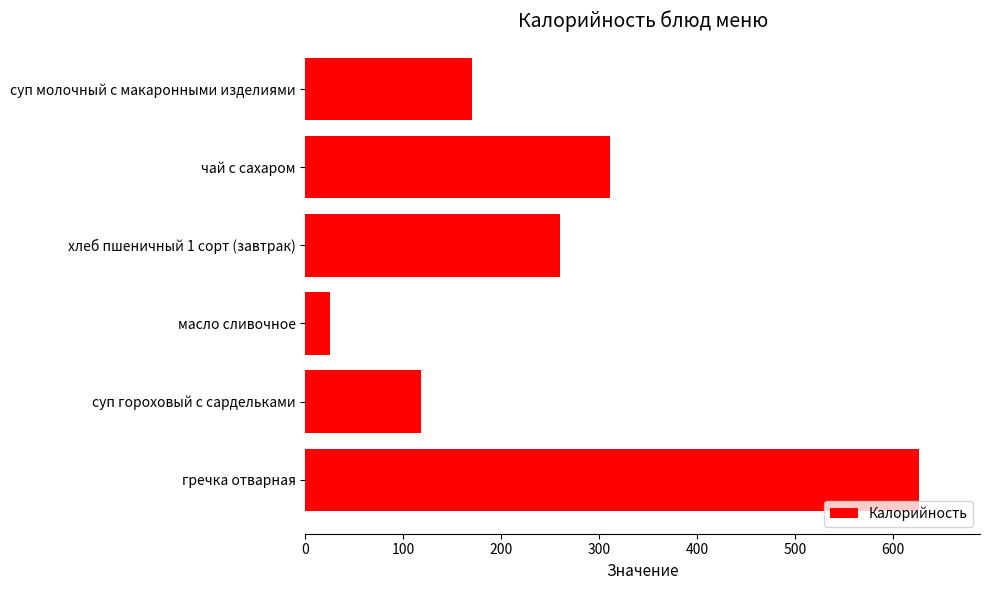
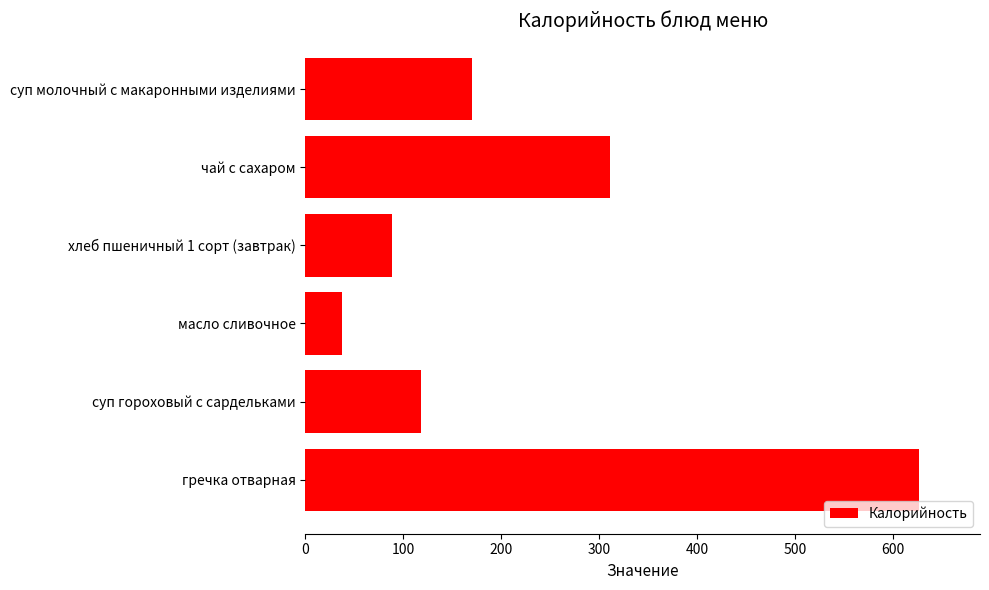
хлеб пшеничный 1 сорт (завтрак): 260 -> 90
масло сливочное: 30 -> 40
